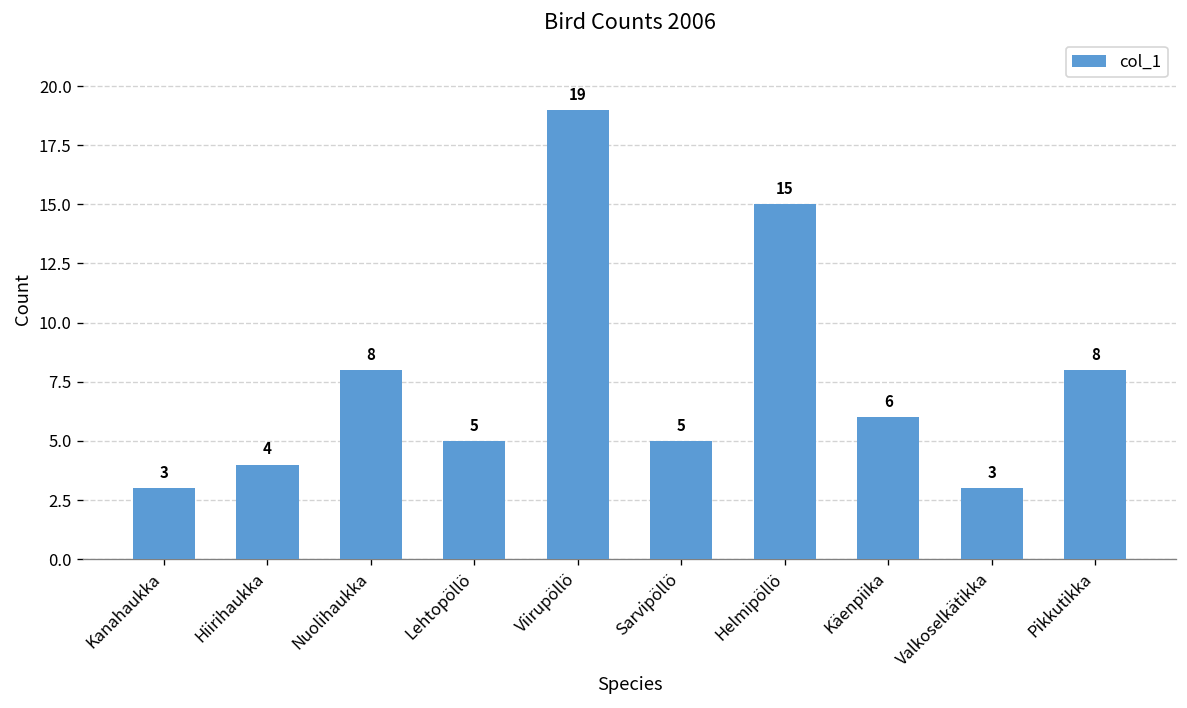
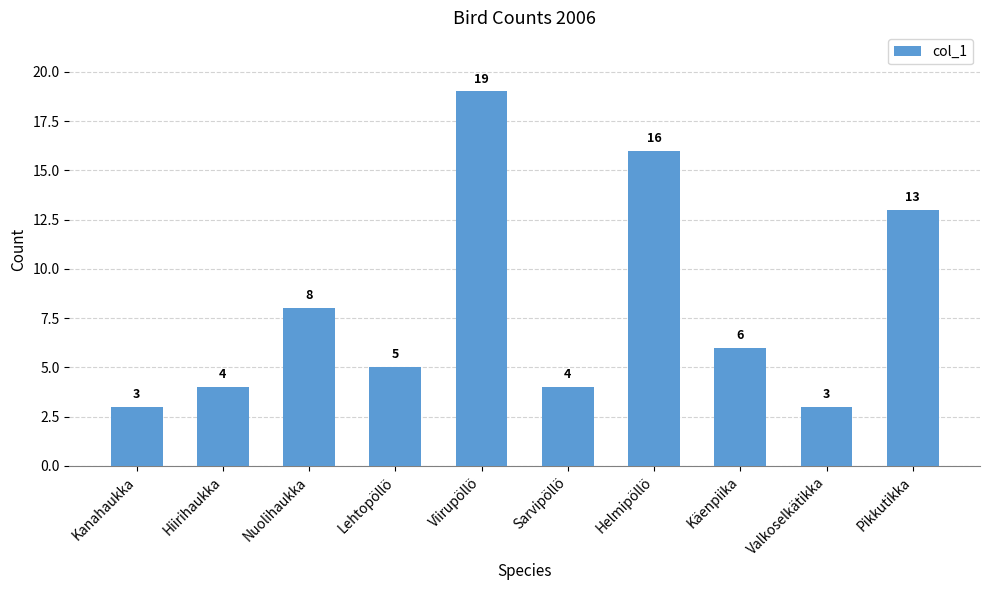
Sarvipöllö: 5 -> 4
Helmipöllö: 15 -> 16
Pikkutikka: 8 -> 13
